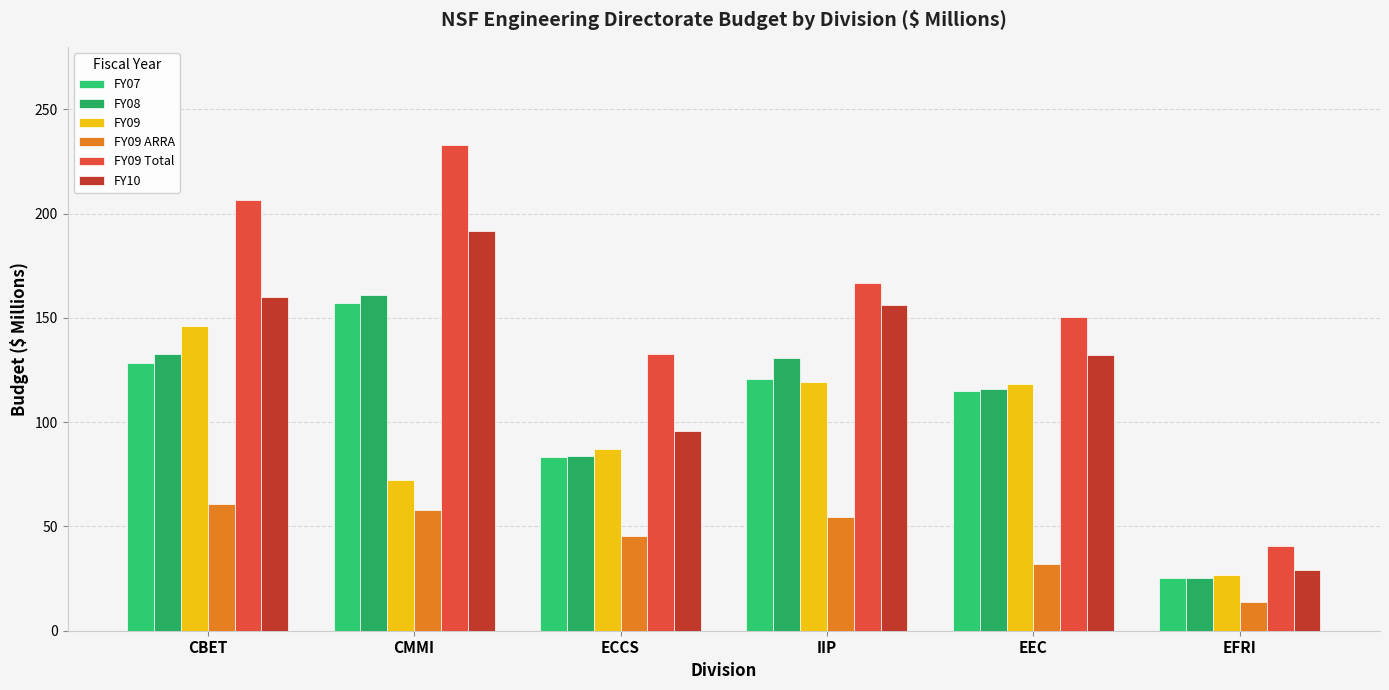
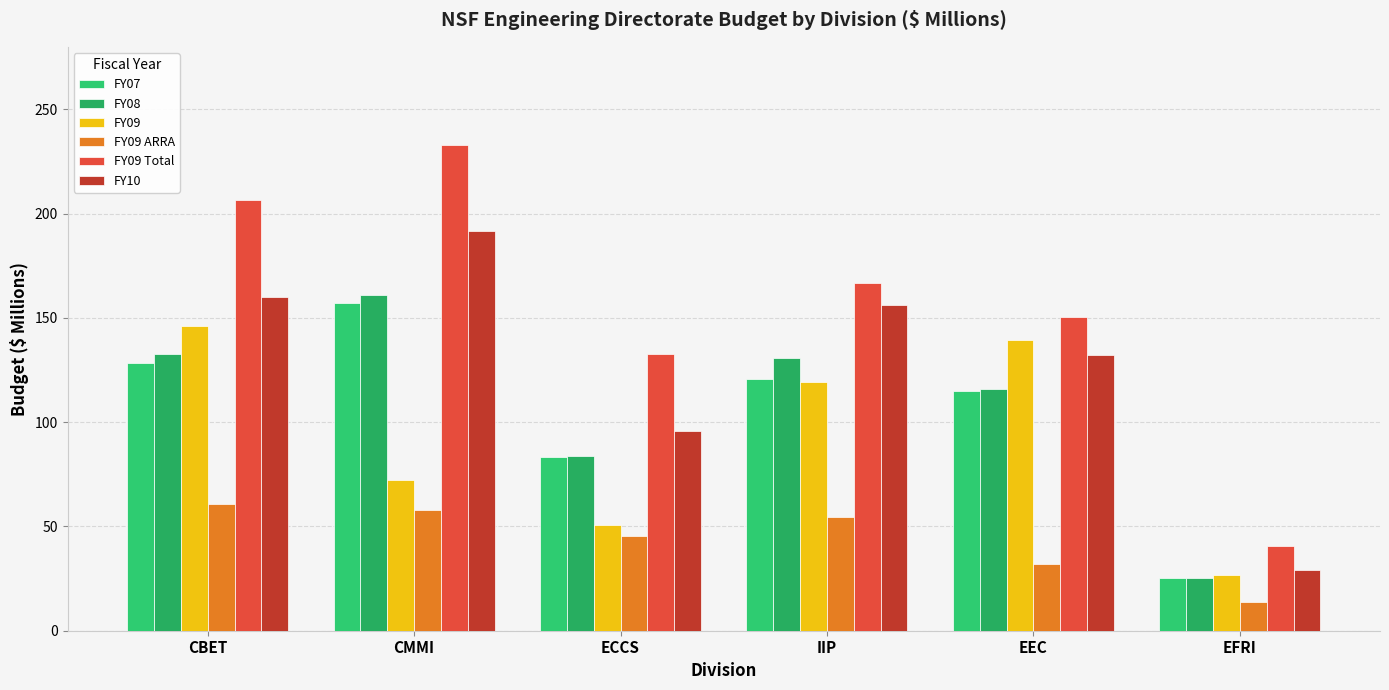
FY09, ECCS: 87 -> 51
FY09, EEC: 118 -> 139
